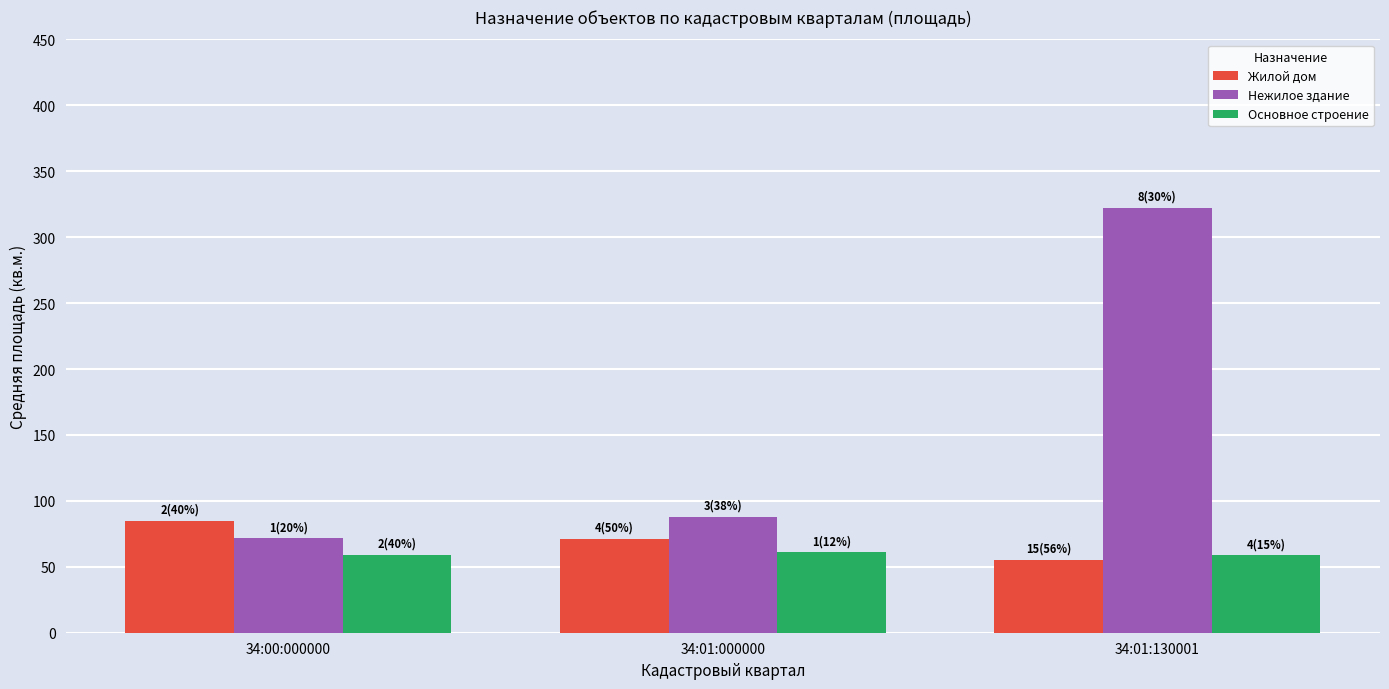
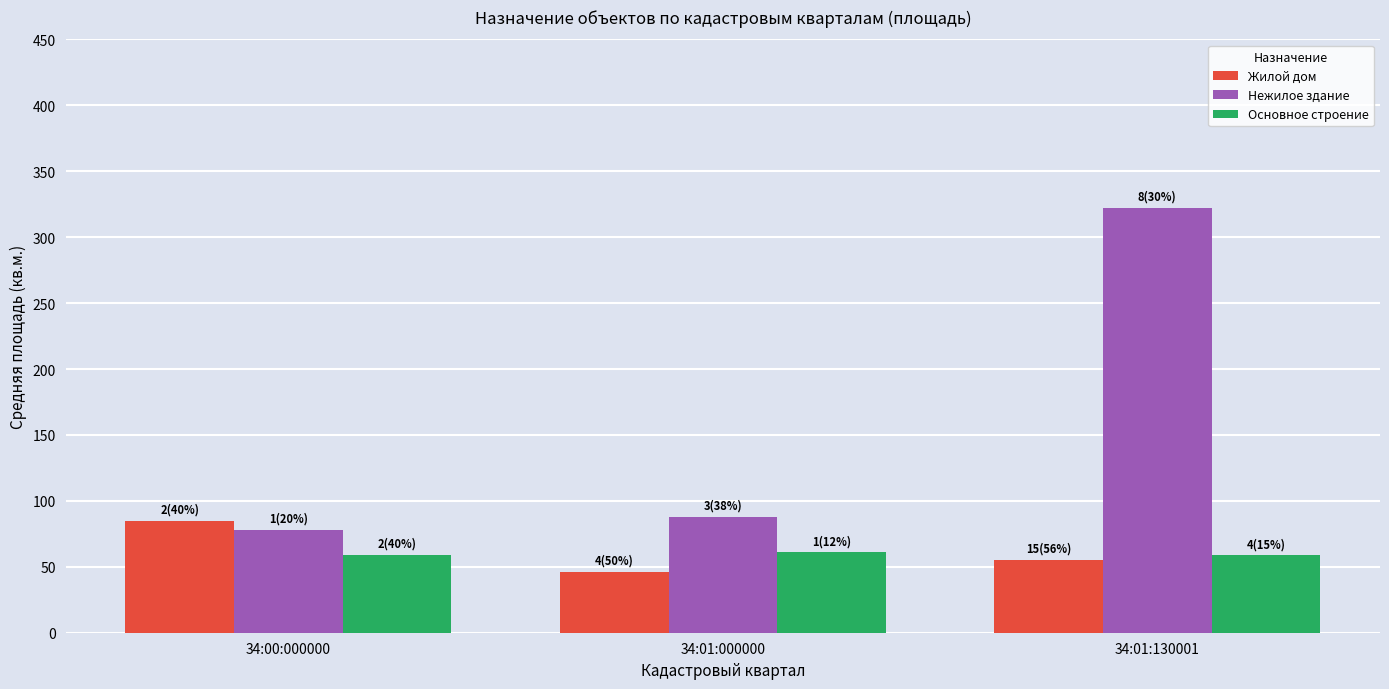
Нежилое здание, 34:00:000000: 72 -> 78
Жилой дом, 34:01:000000: 71 -> 46
